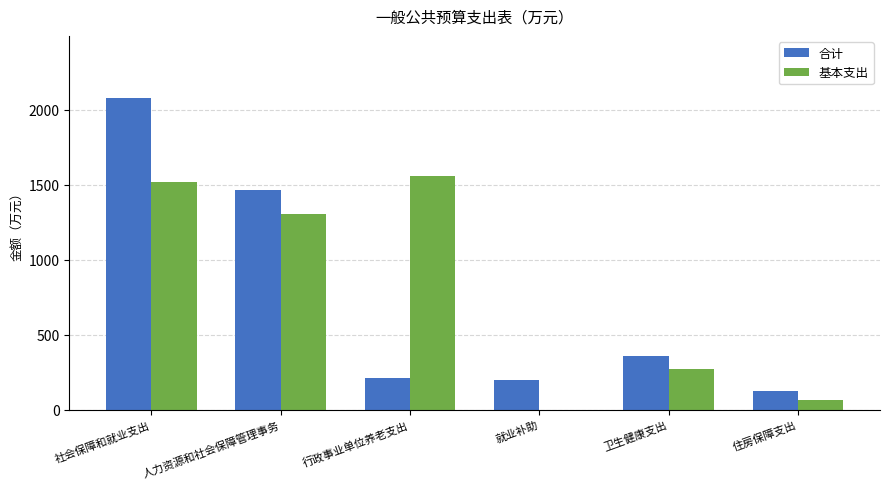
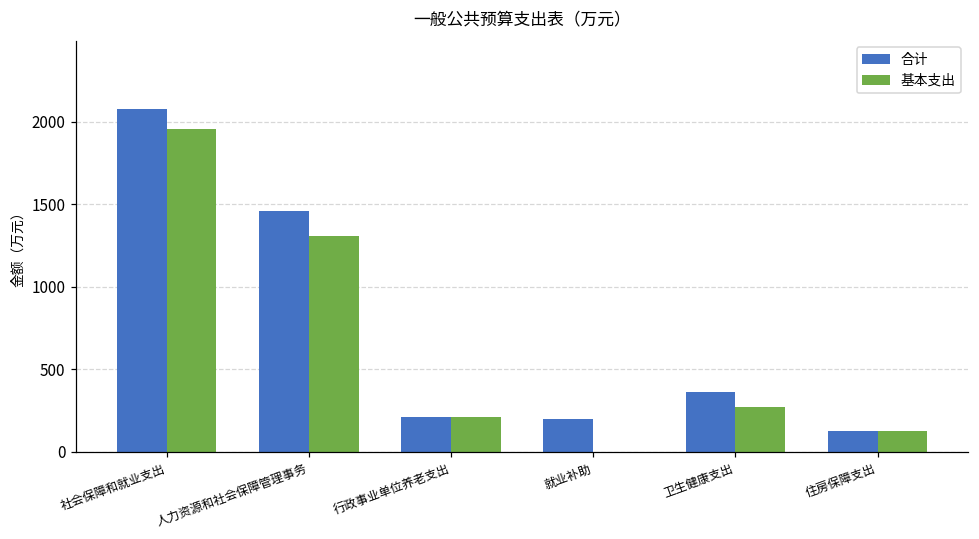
基本支出, 社会保障和就业支出: 1520 -> 1960
基本支出, 行政事业单位养老支出: 1560 -> 210
基本支出, 住房保障支出: 60 -> 130
